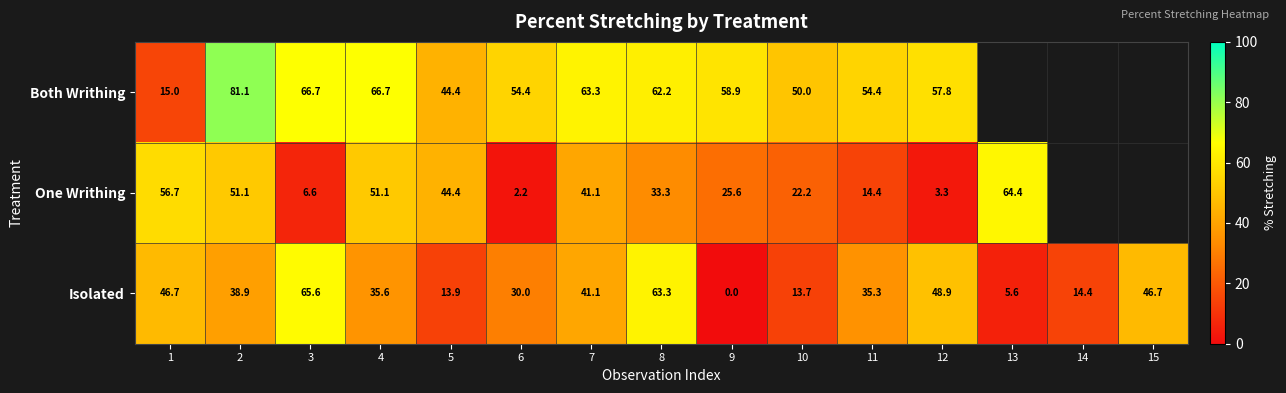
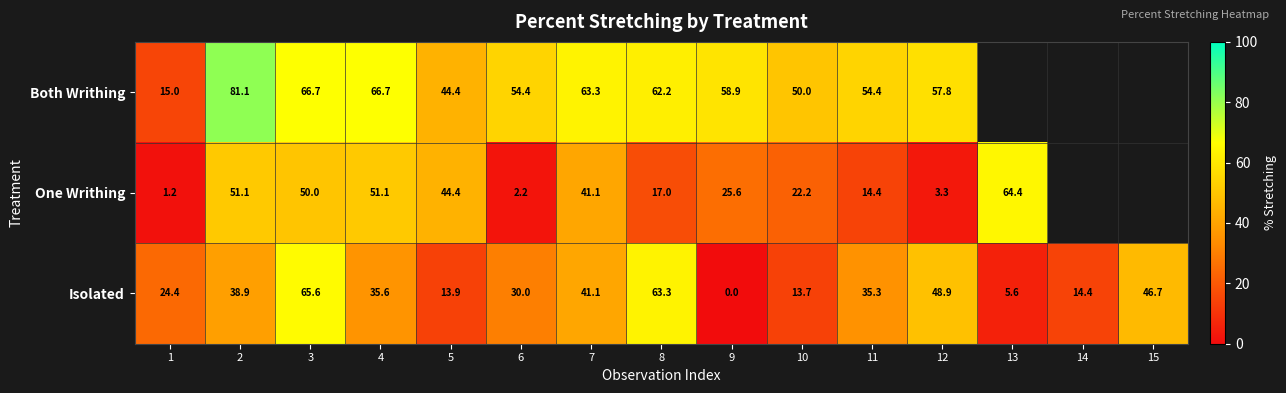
One Writhing, 1: 56.7 -> 1.2
One Writhing, 3: 6.6 -> 50.0
One Writhing, 8: 33.3 -> 17.0
Isolated, 1: 46.7 -> 24.4
